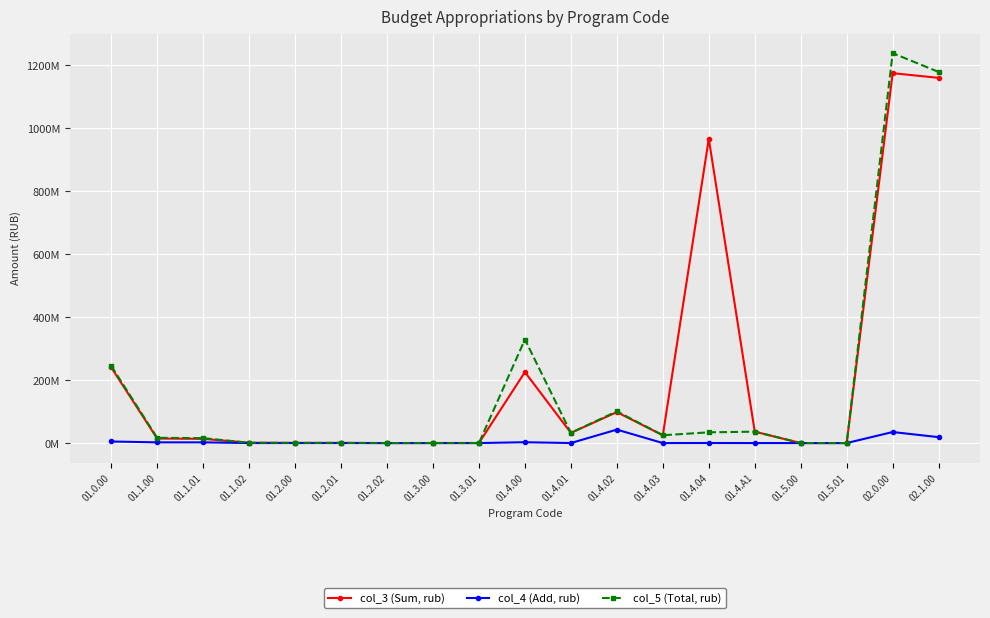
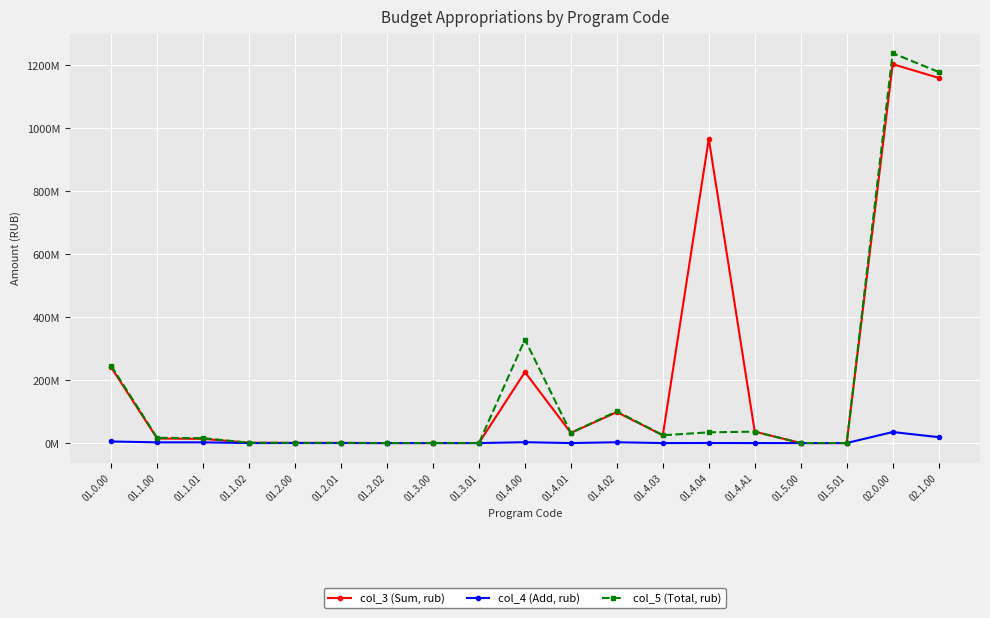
col_4 (Add, rub), 01.4.02: 40000000 -> 0
col_3 (Sum, rub), 02.0.00: 1170000000 -> 1200000000
